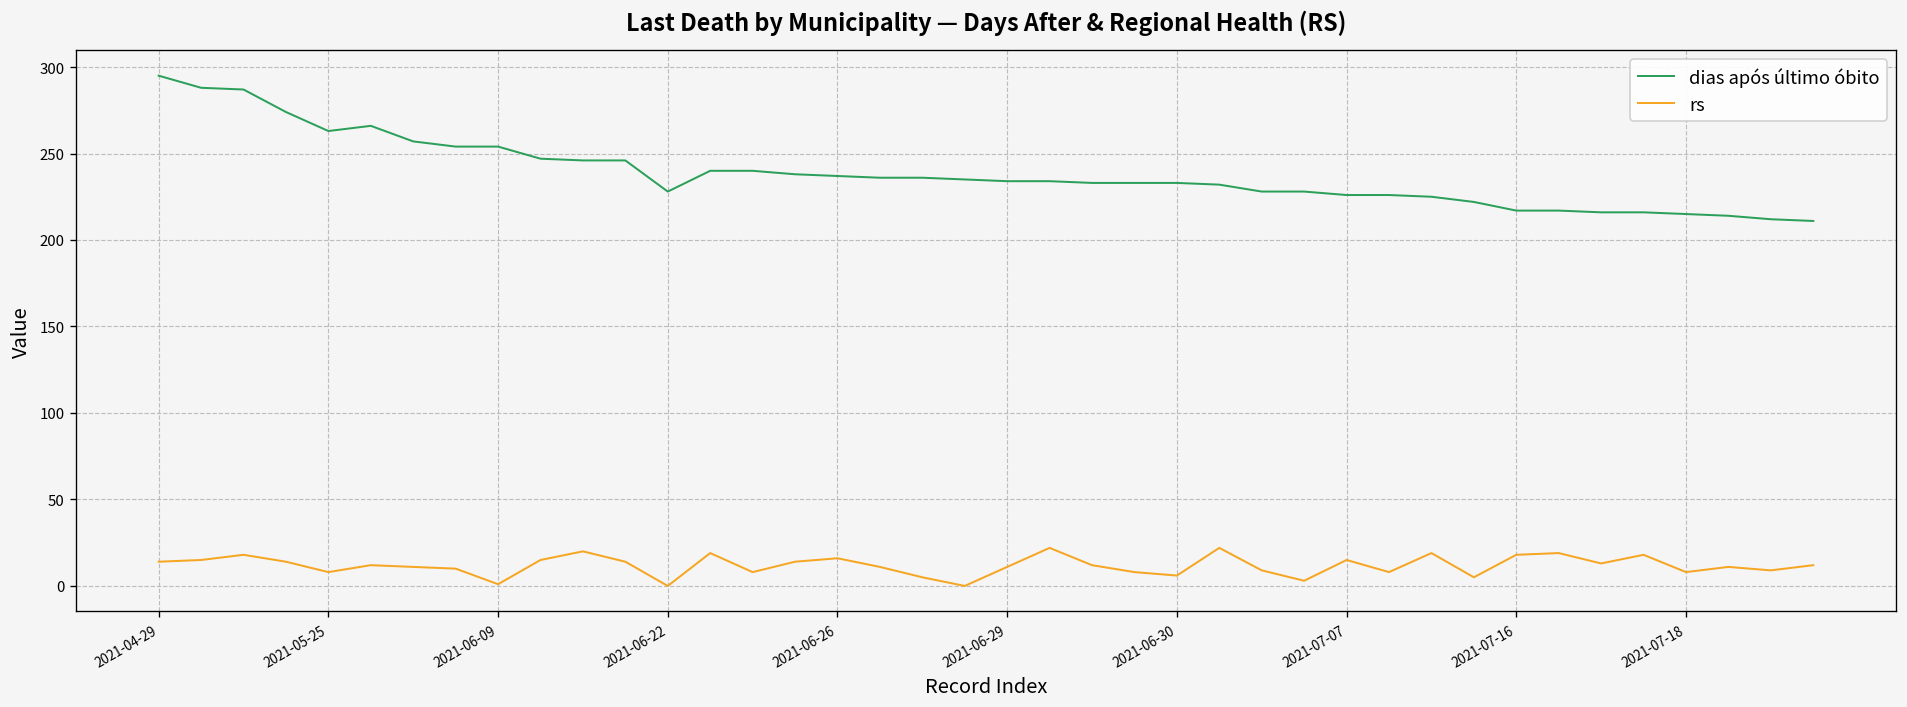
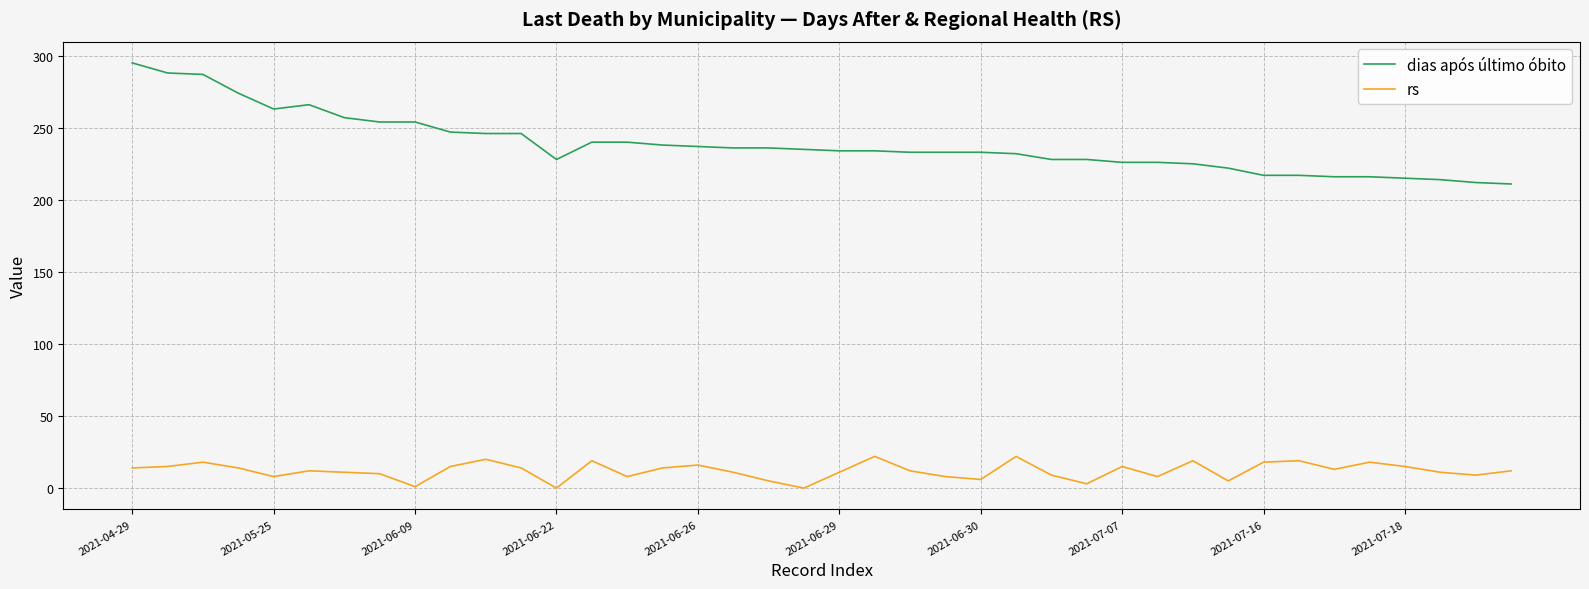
rs, 2021-07-18: 8 -> 15
